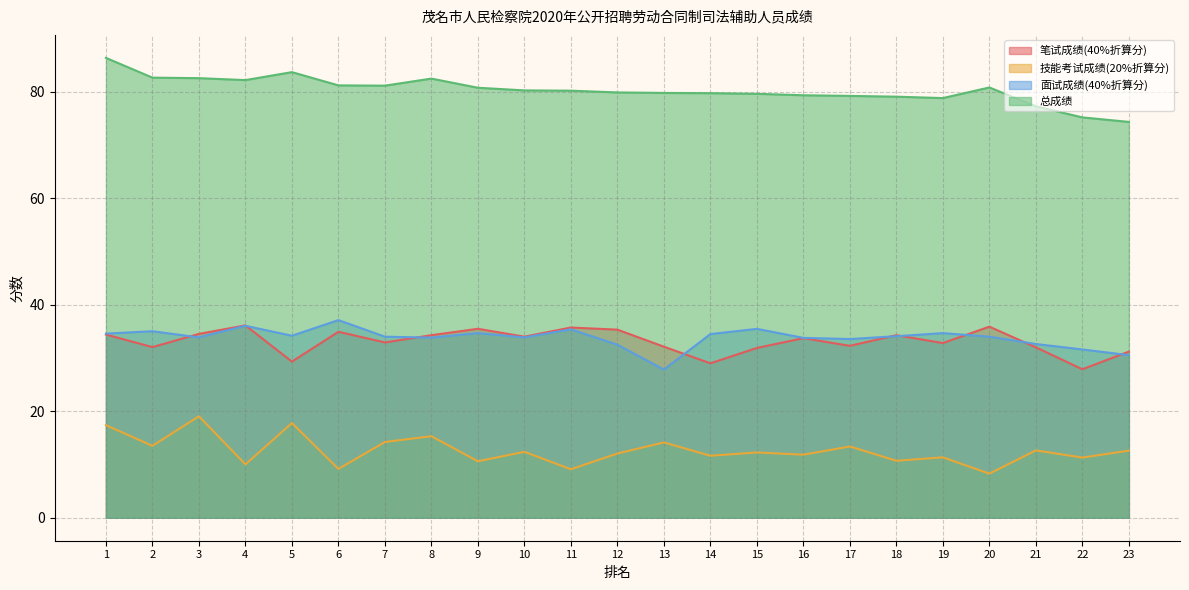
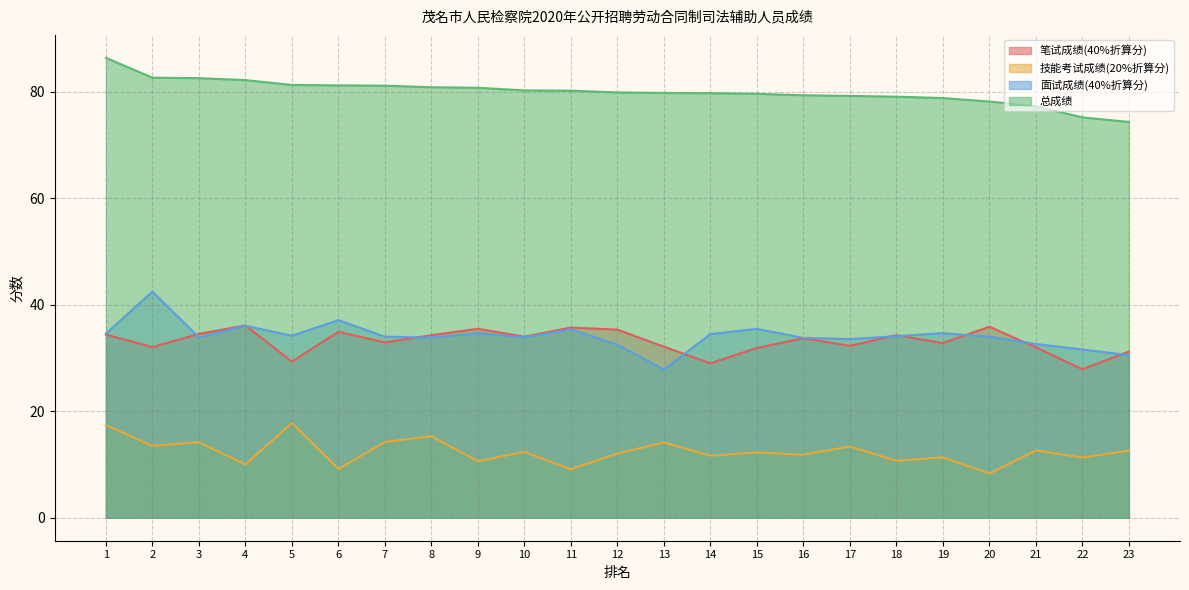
面试成绩(40%折算分), 2: 35 -> 42
技能考试成绩(20%折算分), 3: 19 -> 14
总成绩, 5: 84 -> 81
总成绩, 8: 82 -> 81
总成绩, 20: 81 -> 78
